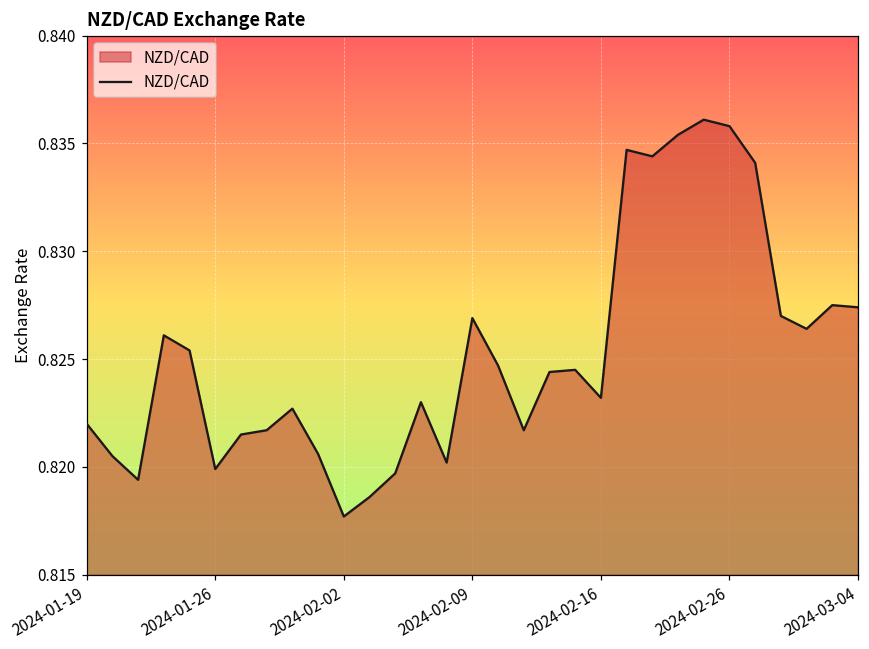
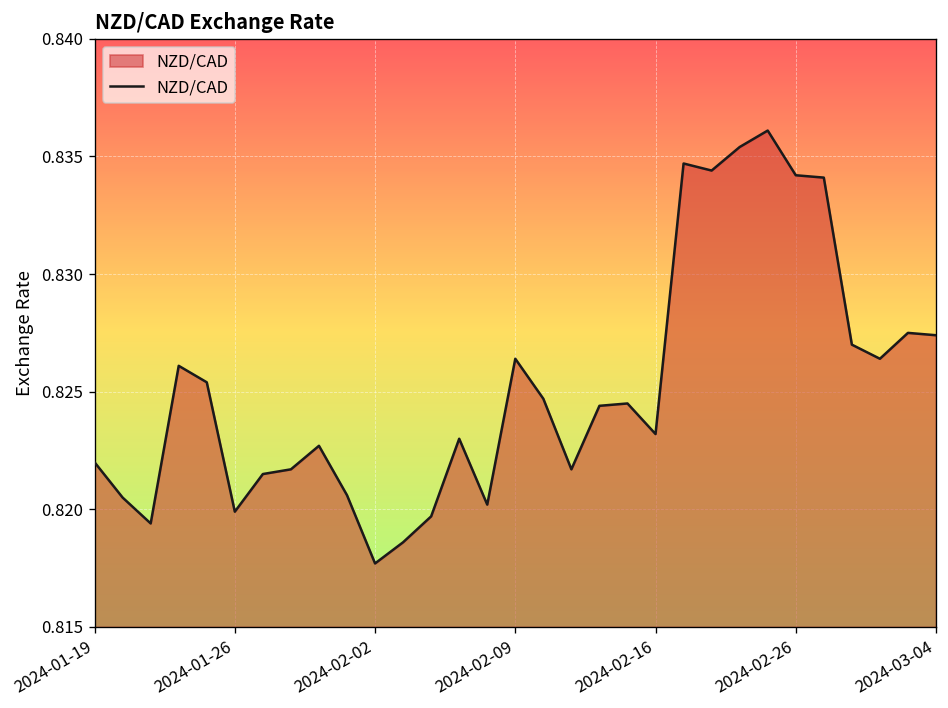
2024-02-09: 0.8269 -> 0.8264
2024-02-26: 0.8358 -> 0.8342
